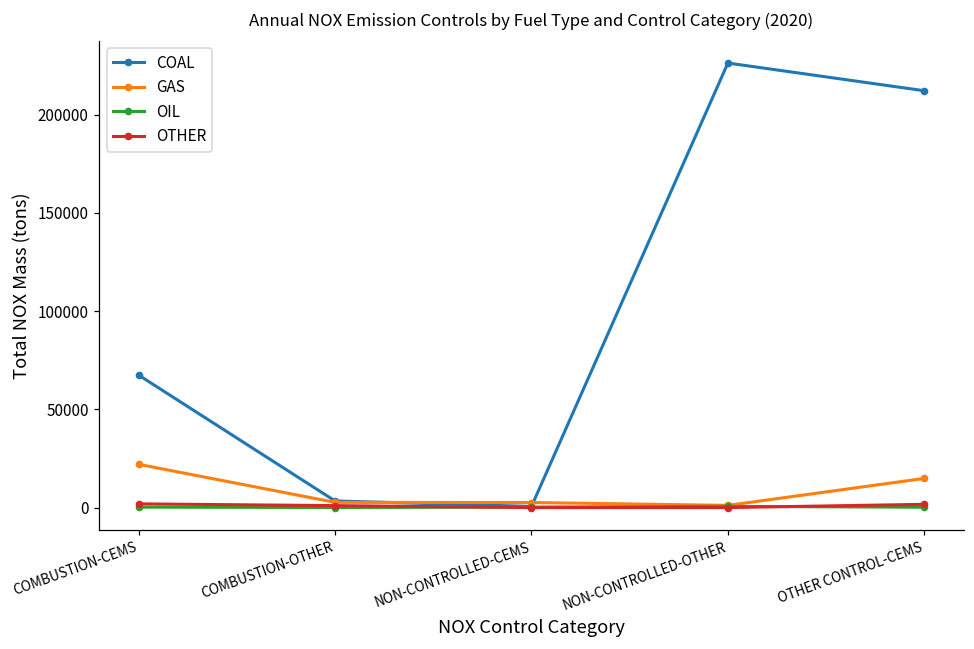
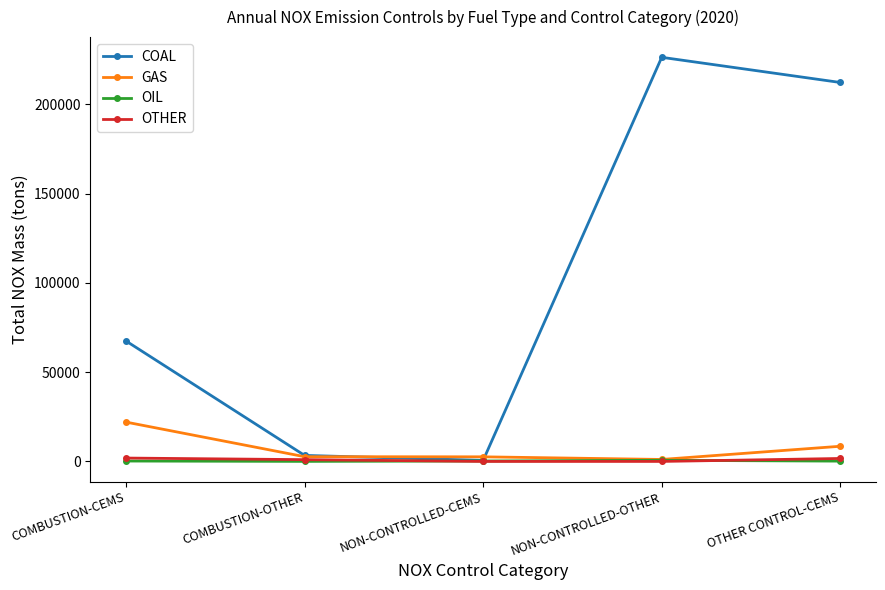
GAS, OTHER CONTROL-CEMS: 15000 -> 8000
